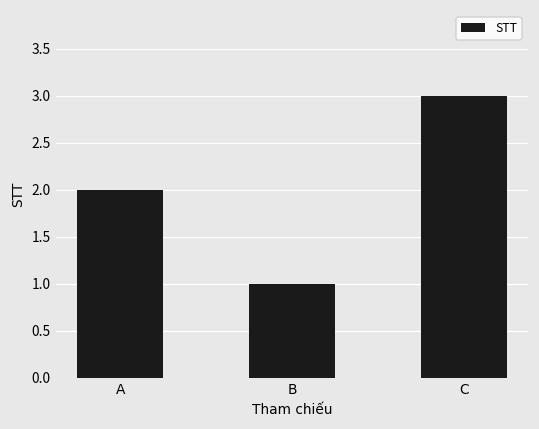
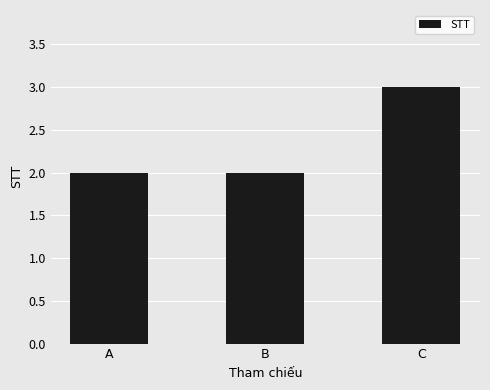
B: 1 -> 2
